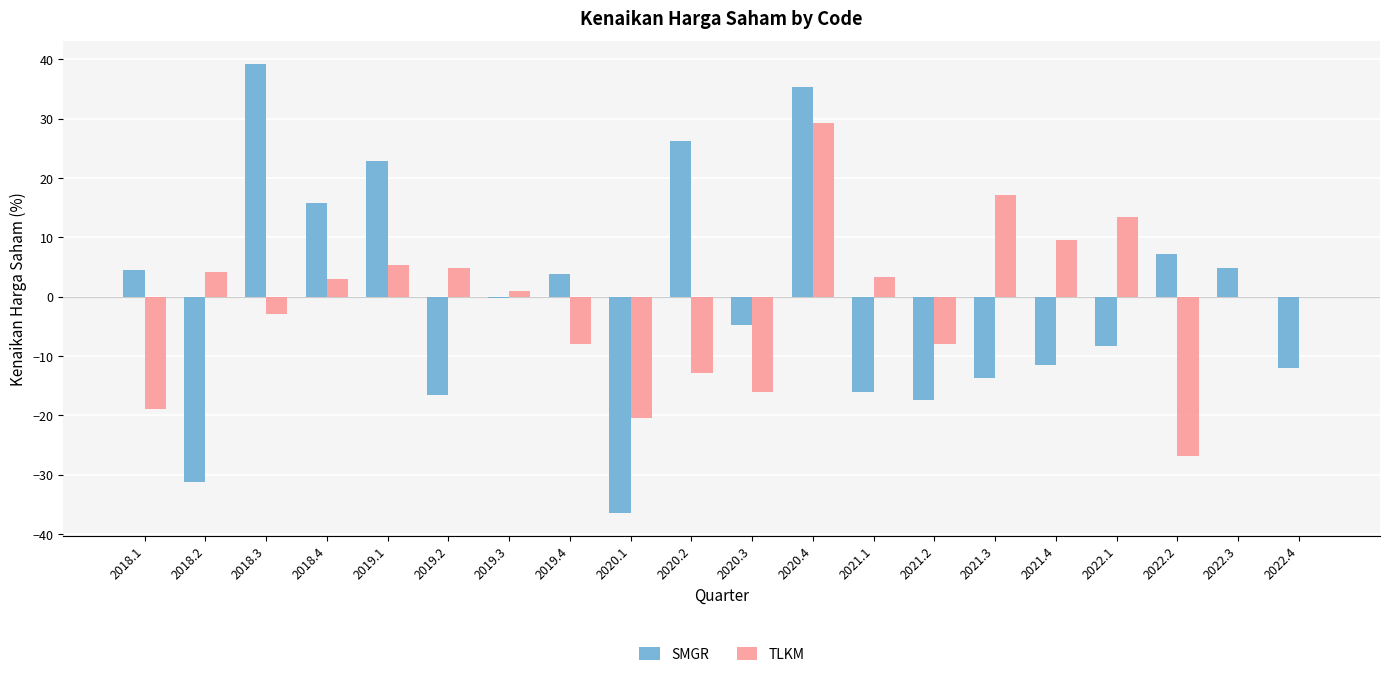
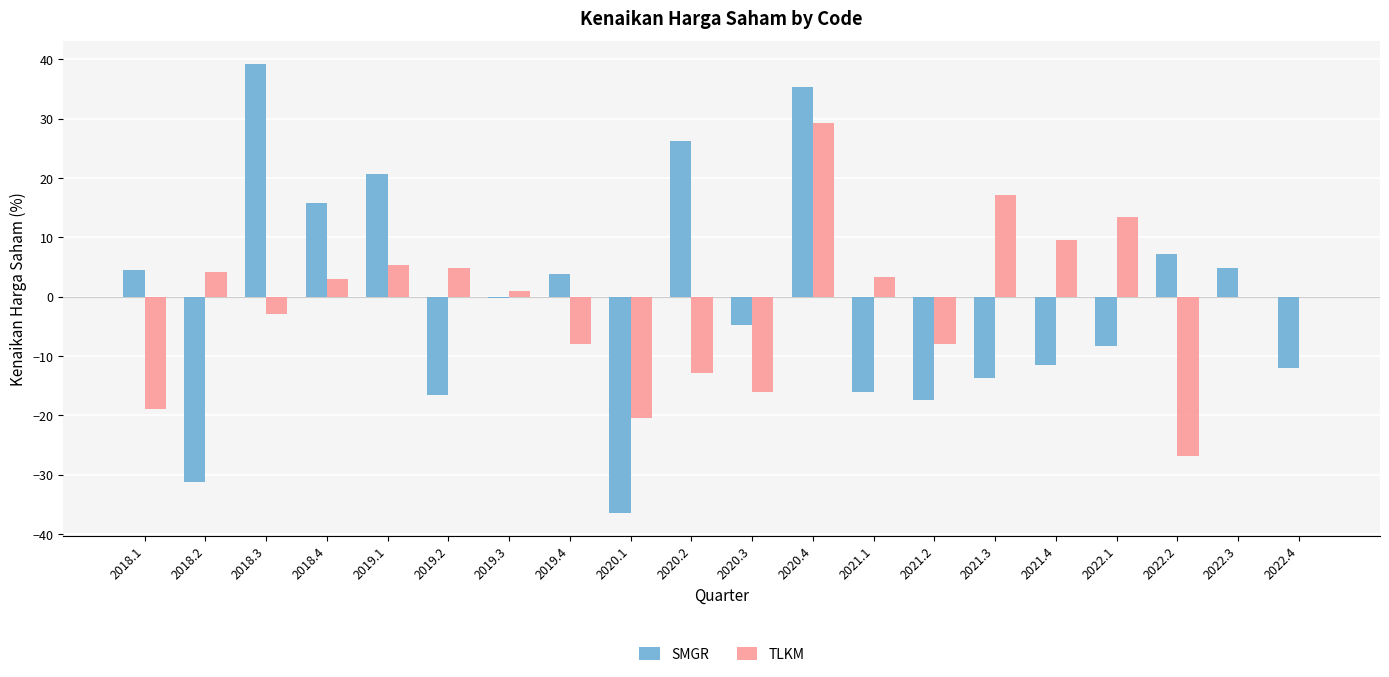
SMGR, 2019.1: 23 -> 21
